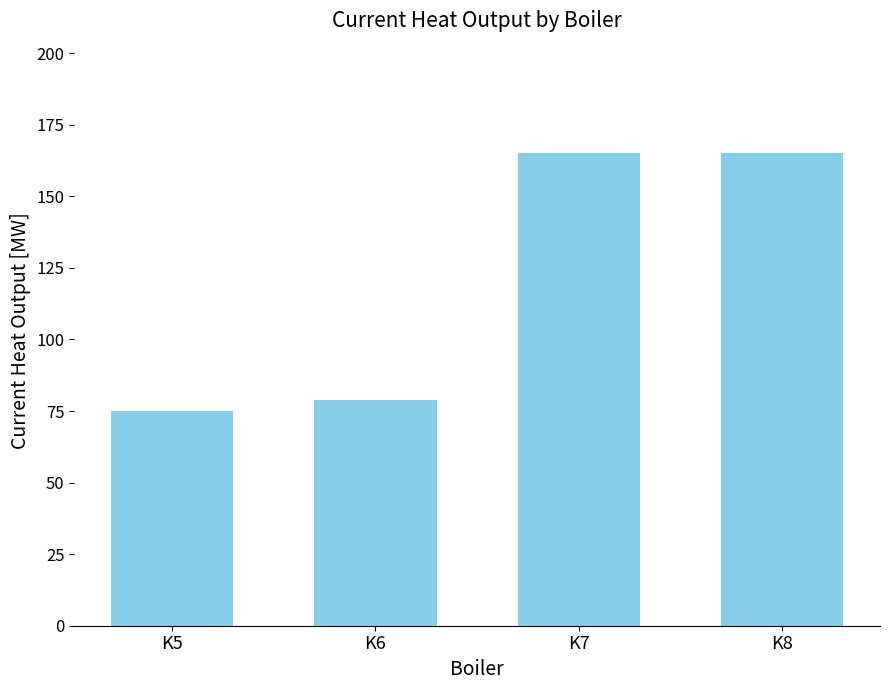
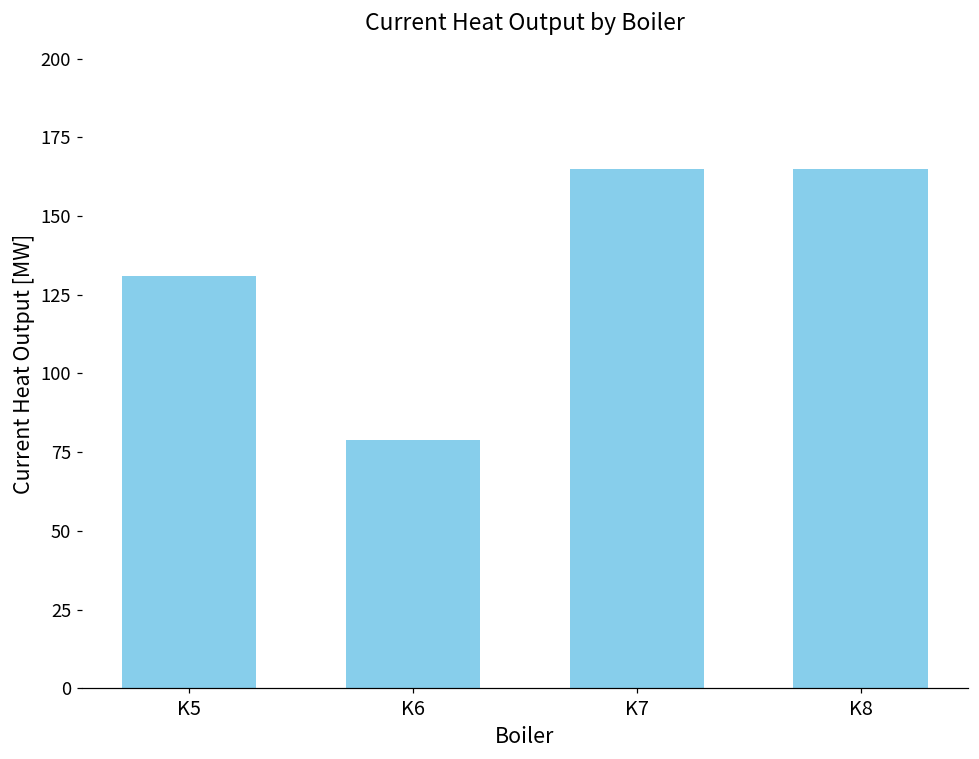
K5: 75 -> 131
